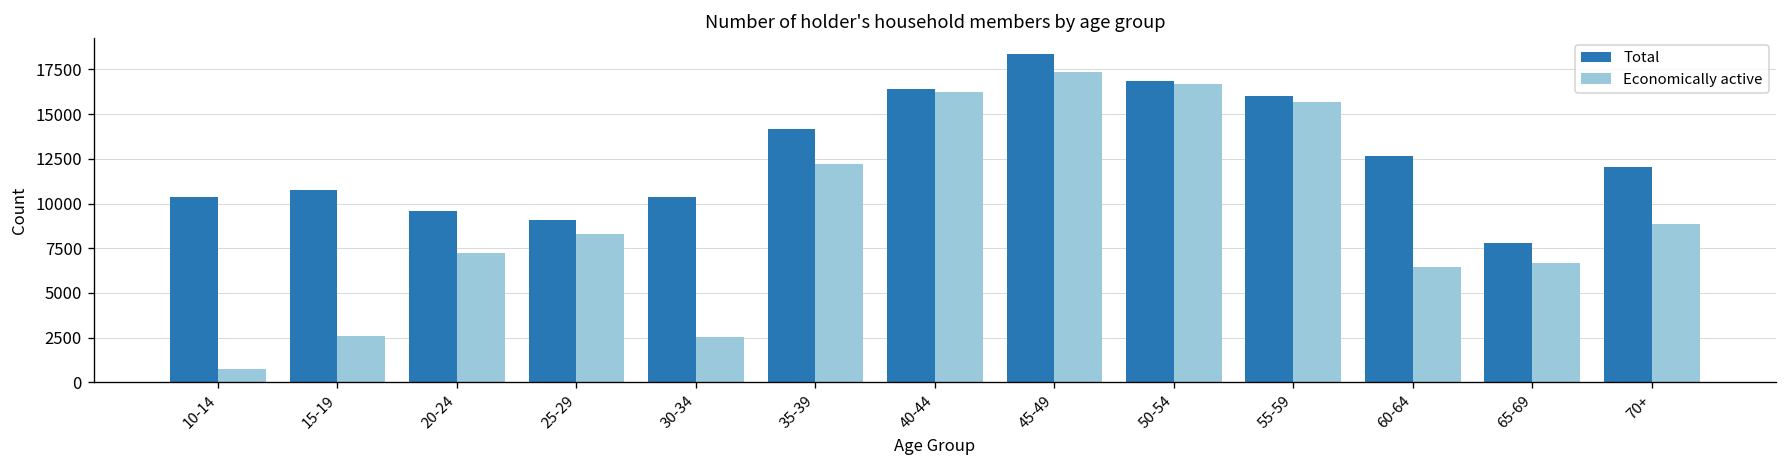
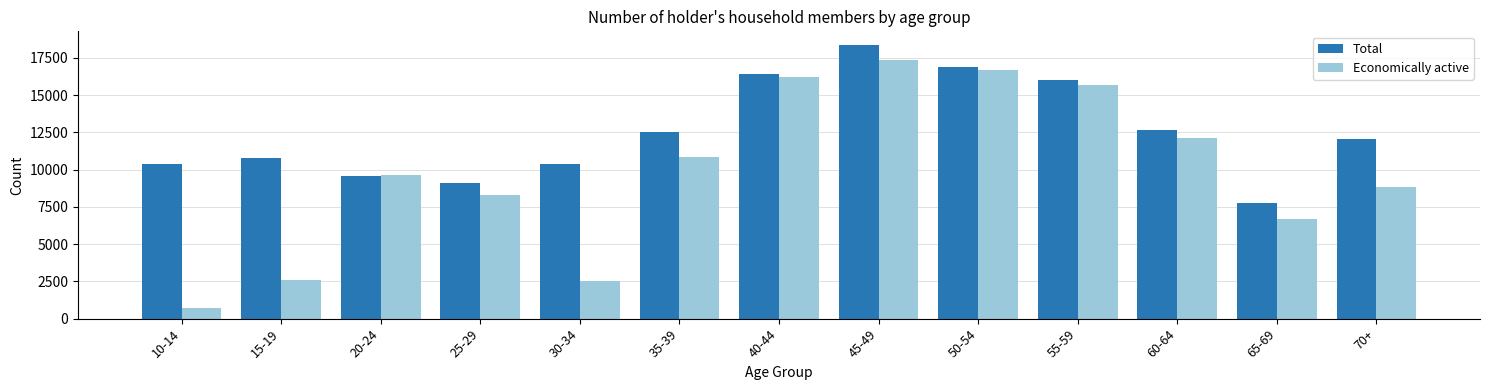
Economically active, 20-24: 7300 -> 9600
Total, 35-39: 14200 -> 12500
Economically active, 35-39: 12200 -> 10900
Economically active, 60-64: 6500 -> 12100
